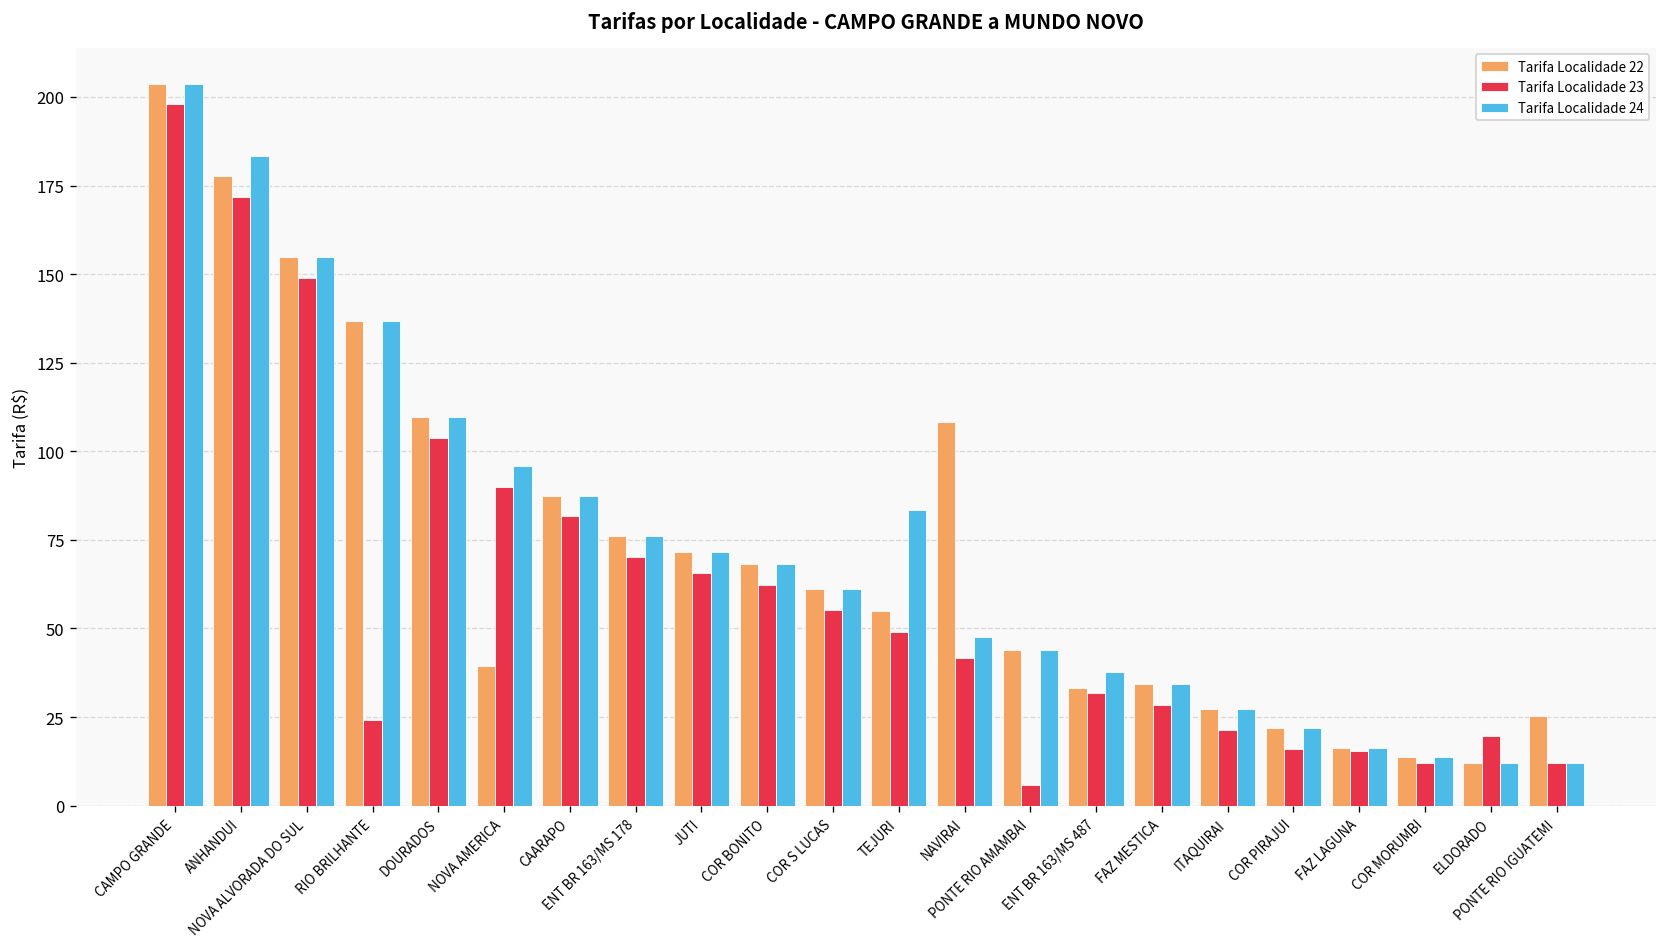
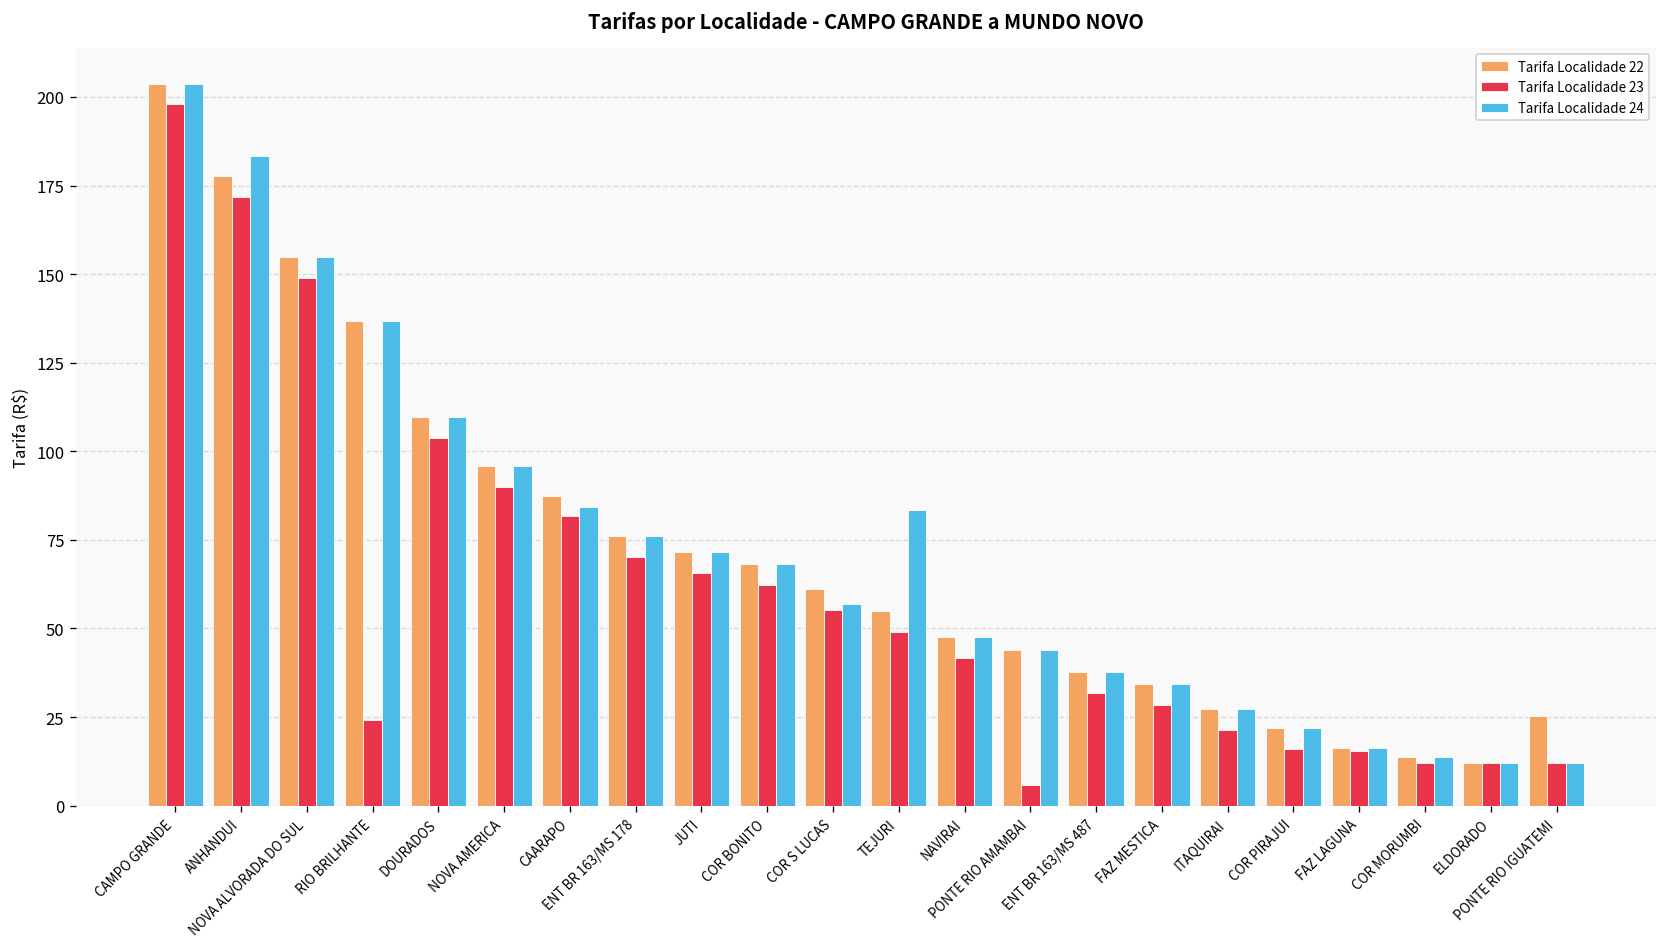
Tarifa Localidade 22, NOVA AMERICA: 39 -> 96
Tarifa Localidade 24, CAARAPO: 87 -> 84
Tarifa Localidade 24, COR S LUCAS: 61 -> 57
Tarifa Localidade 22, NAVIRAI: 108 -> 48
Tarifa Localidade 22, ENT BR 163/MS 487: 33 -> 38
Tarifa Localidade 23, ELDORADO: 20 -> 12
